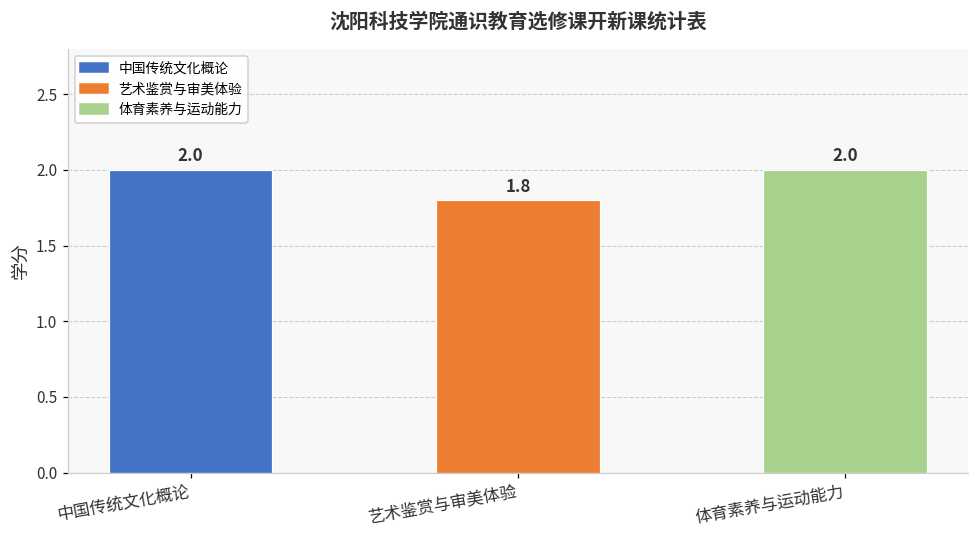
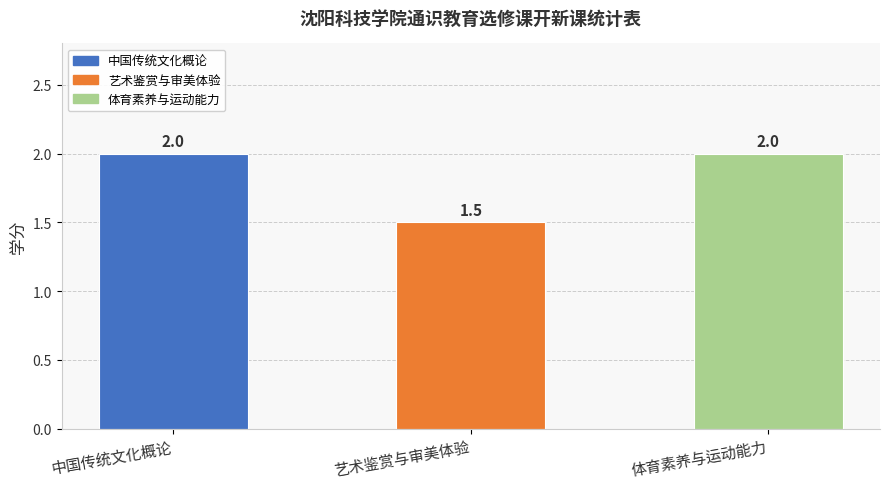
艺术鉴赏与审美体验: 1.8 -> 1.5
